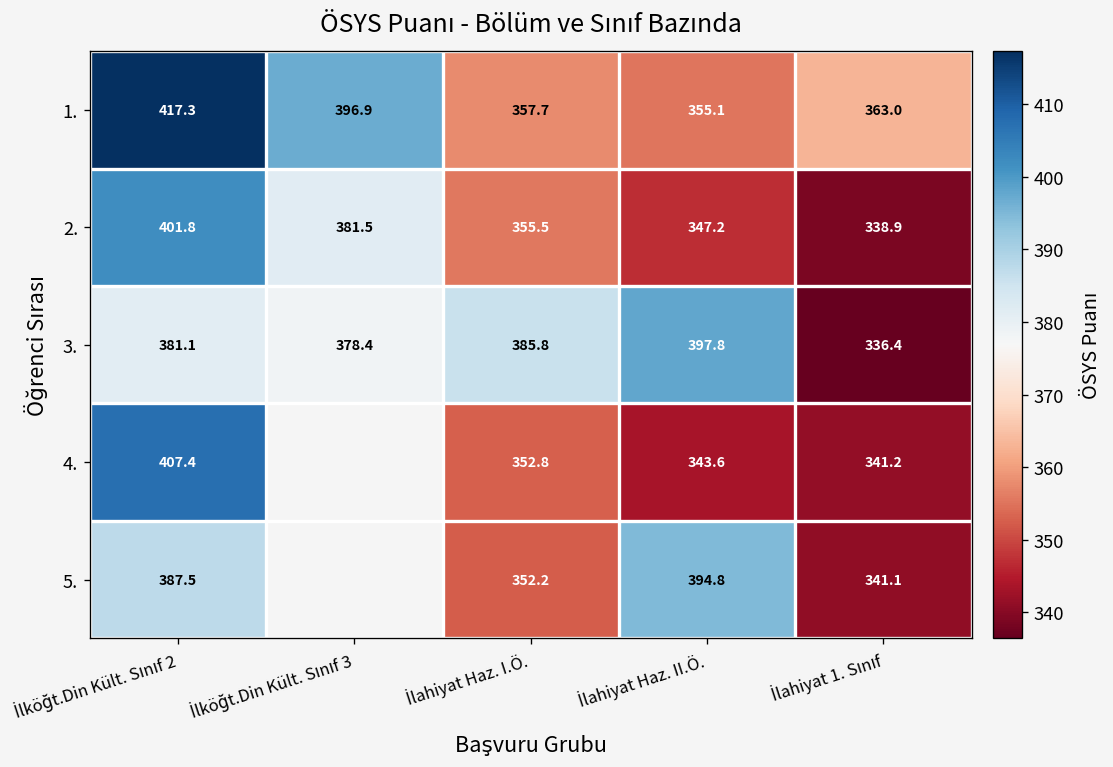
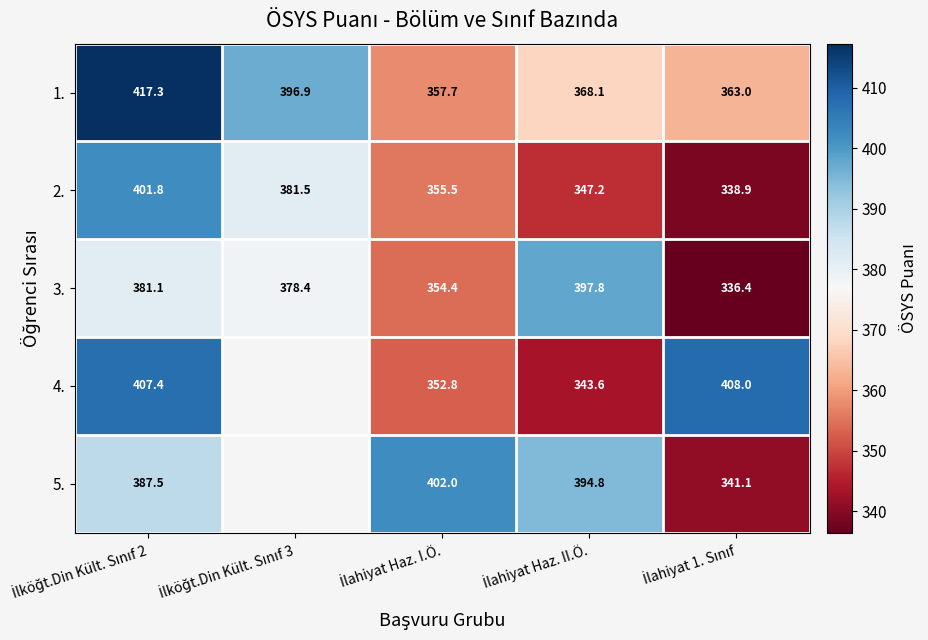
1., İlahiyat Haz. II.Ö.: 355.1 -> 368.1
3., İlahiyat Haz. I.Ö.: 385.8 -> 354.4
4., İlahiyat 1. Sınıf: 341.2 -> 408.0
5., İlahiyat Haz. I.Ö.: 352.2 -> 402.0
